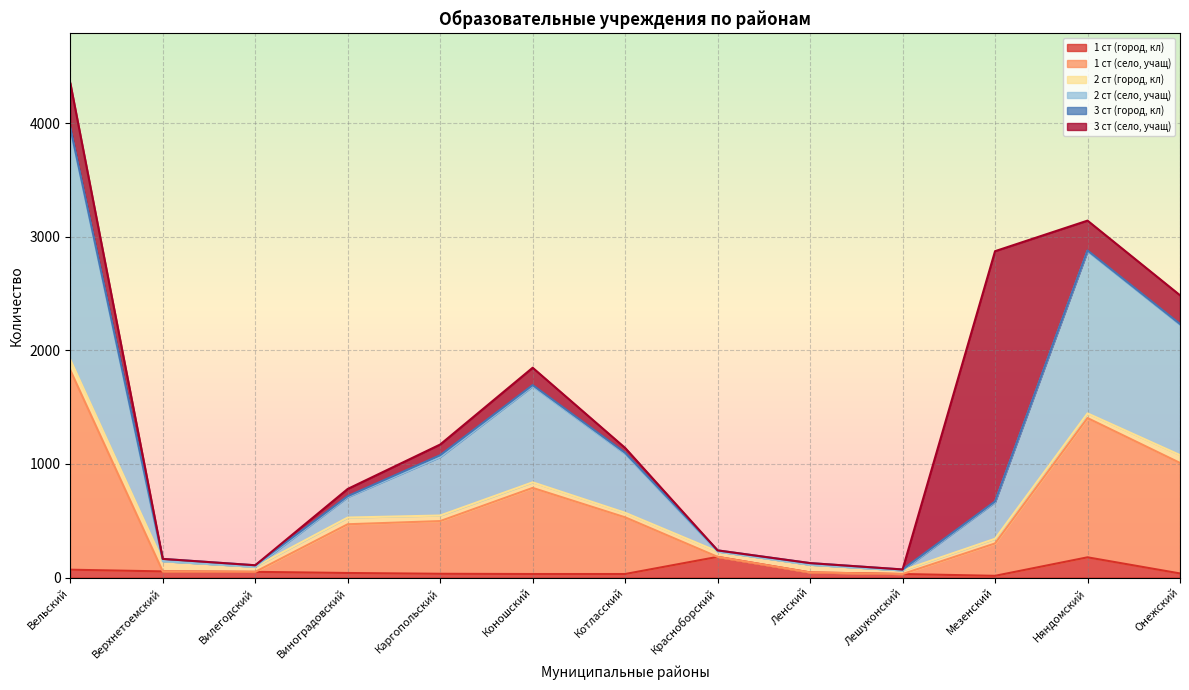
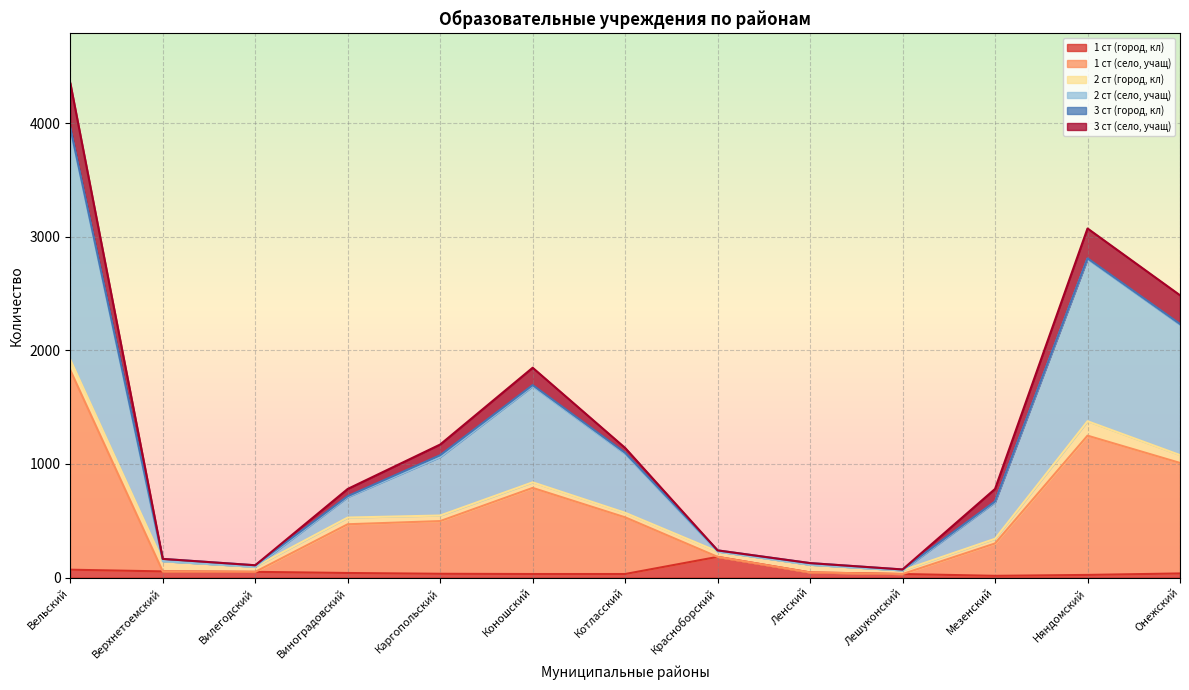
3 ст (село, учащ), Мезенский: 2200 -> 110
1 ст (город, кл), Няндомский: 180 -> 20
2 ст (город, кл), Няндомский: 40 -> 130
